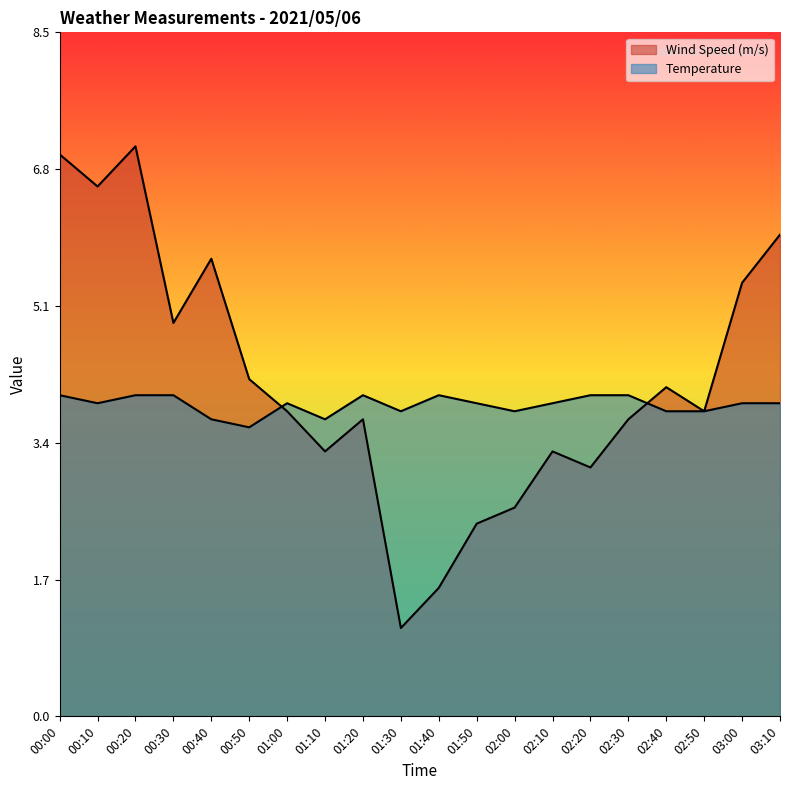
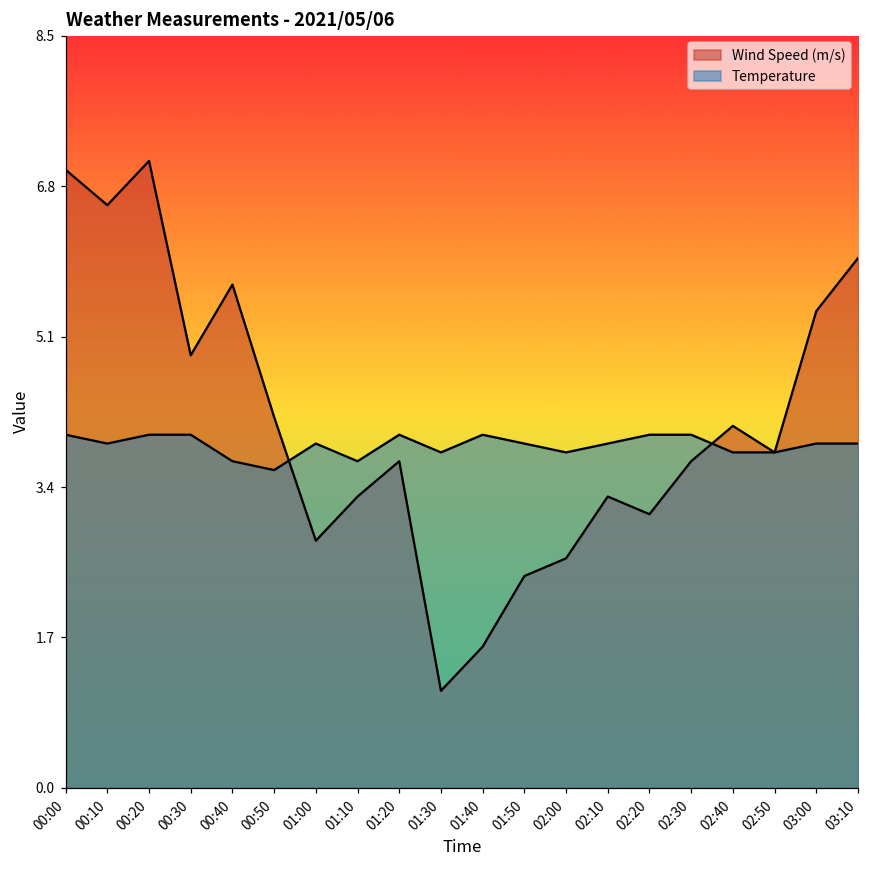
Wind Speed (m/s), 01:00: 3.8 -> 2.8
